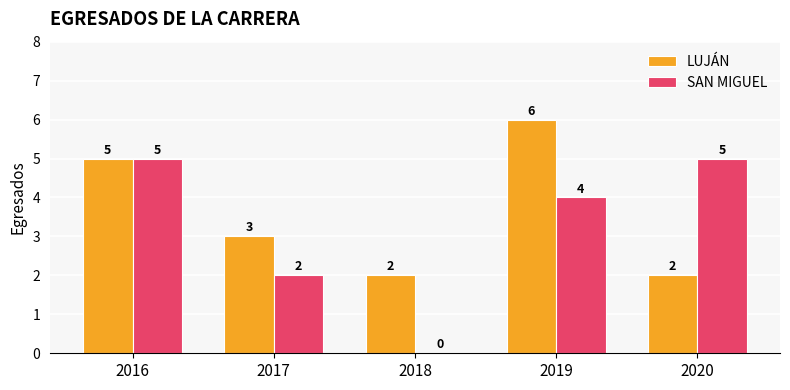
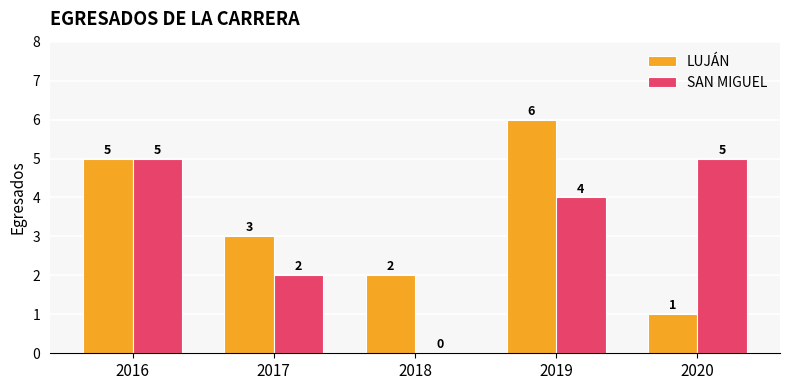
LUJÁN, 2020: 2 -> 1
